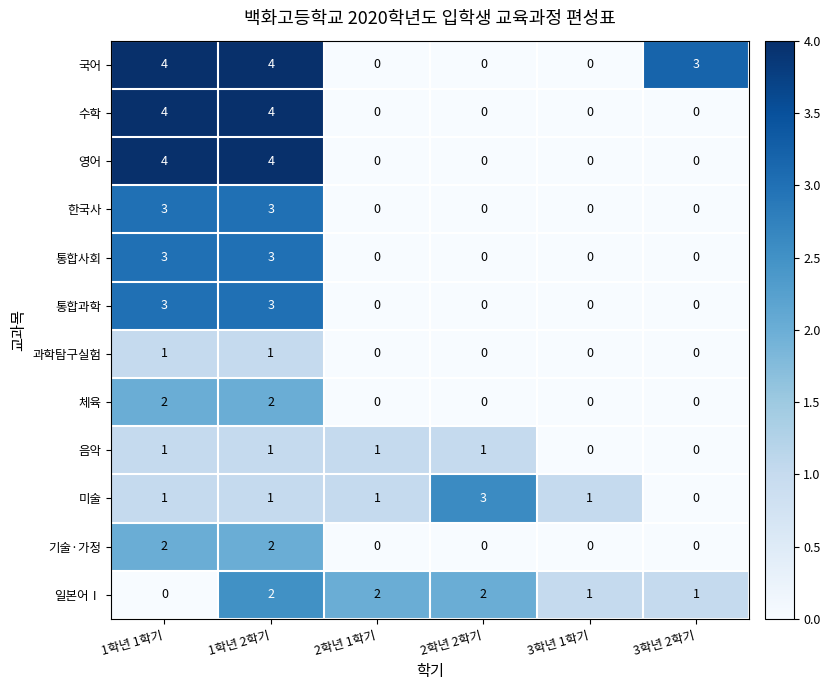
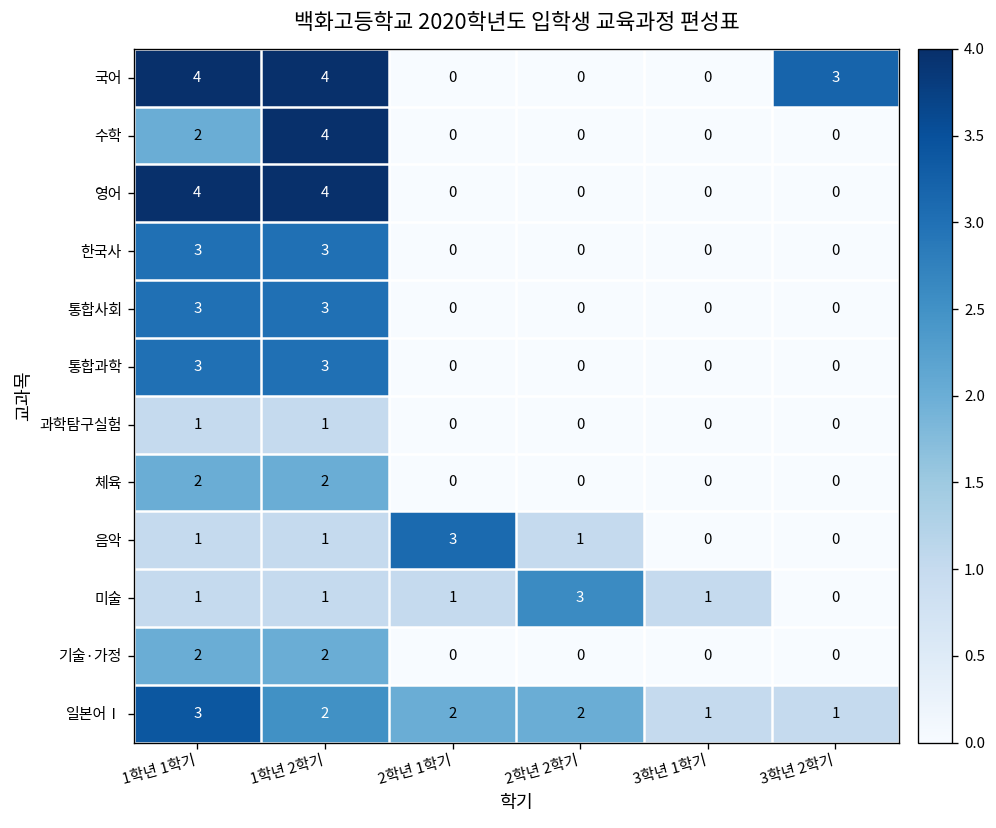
수학, 1학년 1학기: 4 -> 2
음악, 2학년 1학기: 1 -> 3
일본어Ⅰ, 1학년 1학기: 0 -> 3
